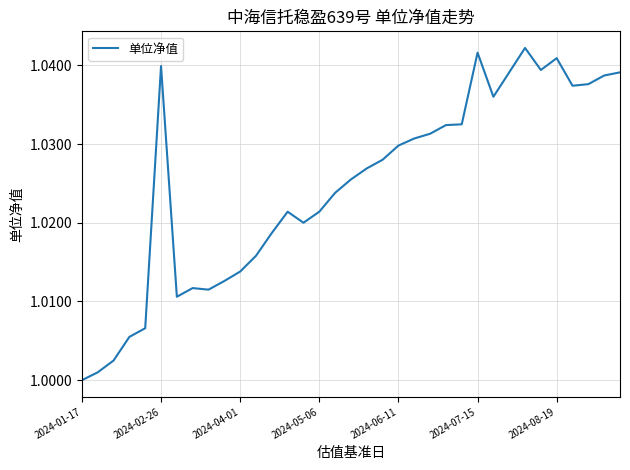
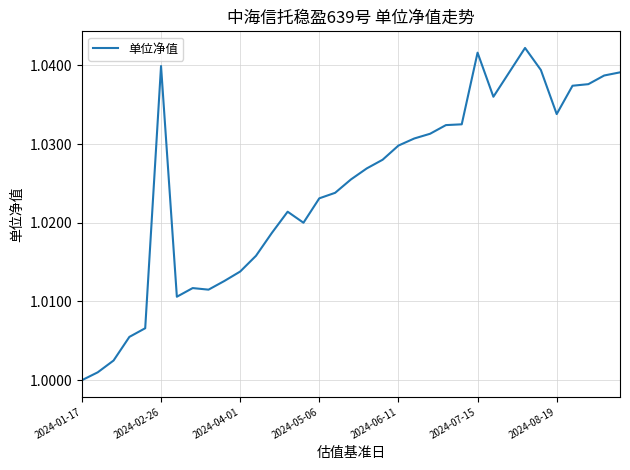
2024-05-06: 1.021 -> 1.023
2024-08-19: 1.041 -> 1.034
